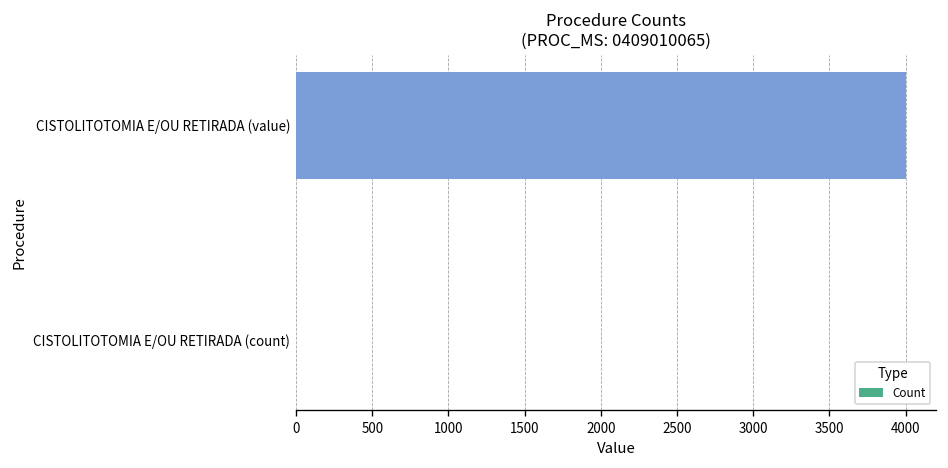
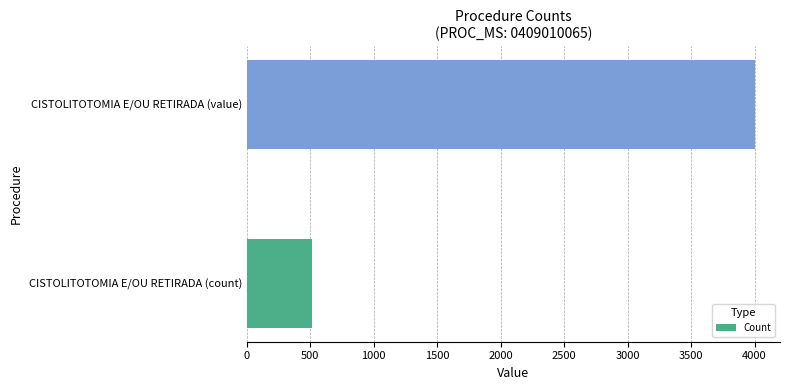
CISTOLITOTOMIA E/OU RETIRADA (count): 0 -> 510
